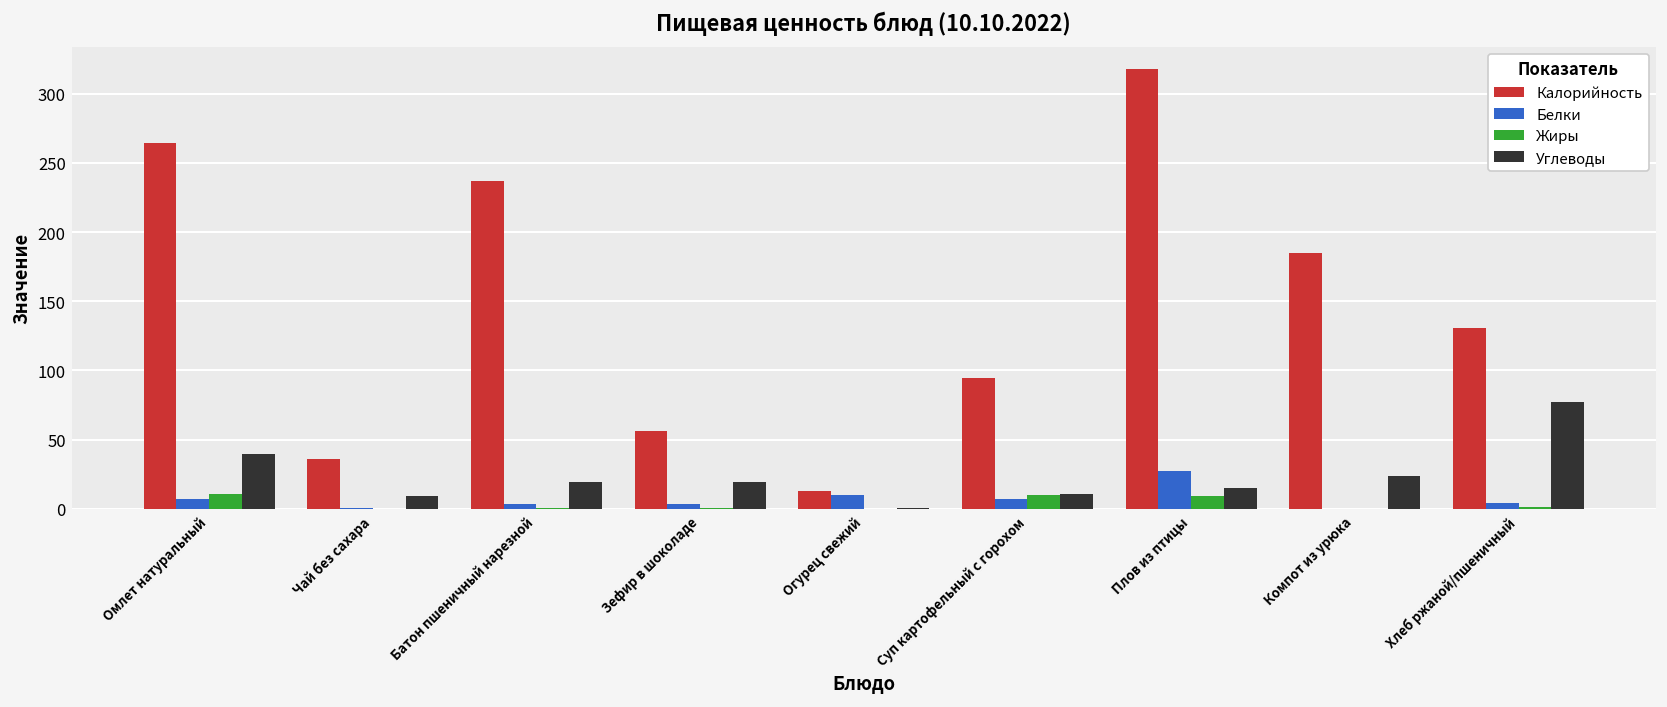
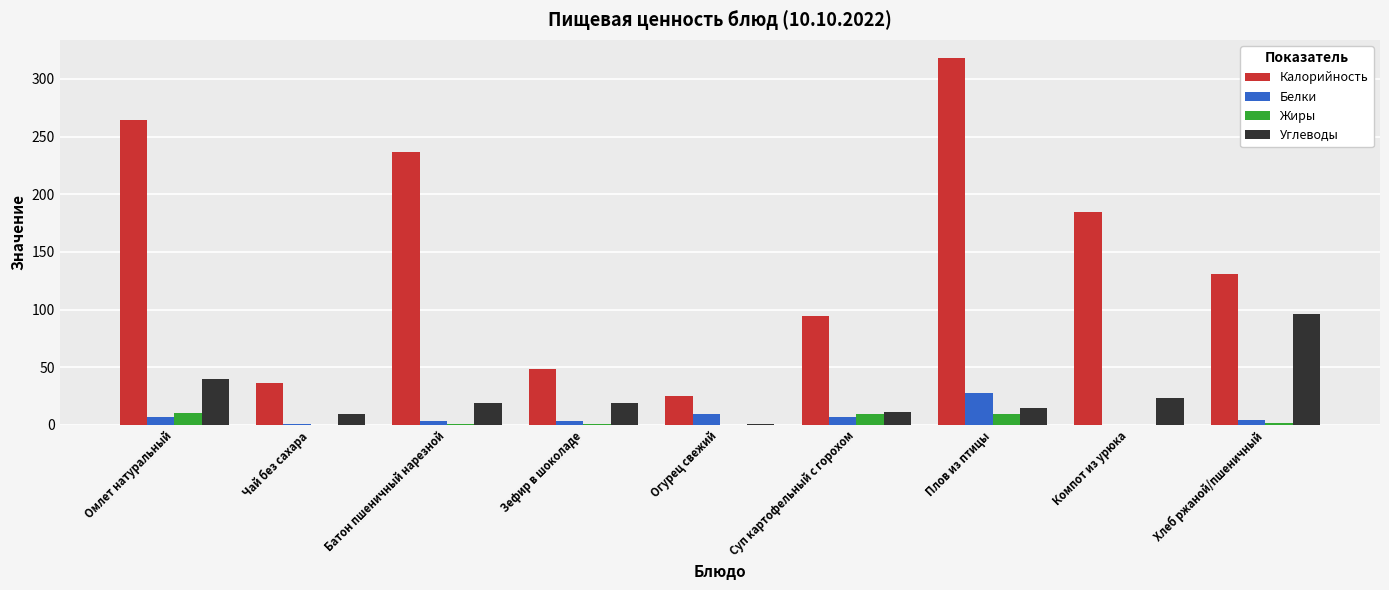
Калорийность, Зефир в шоколаде: 56 -> 49
Калорийность, Огурец свежий: 13 -> 25
Углеводы, Хлеб ржаной/пшеничный: 77 -> 96
